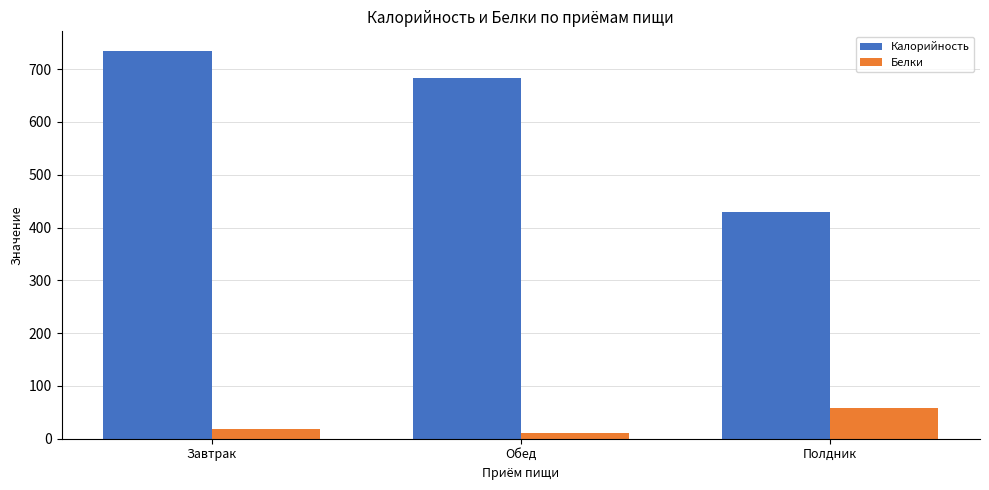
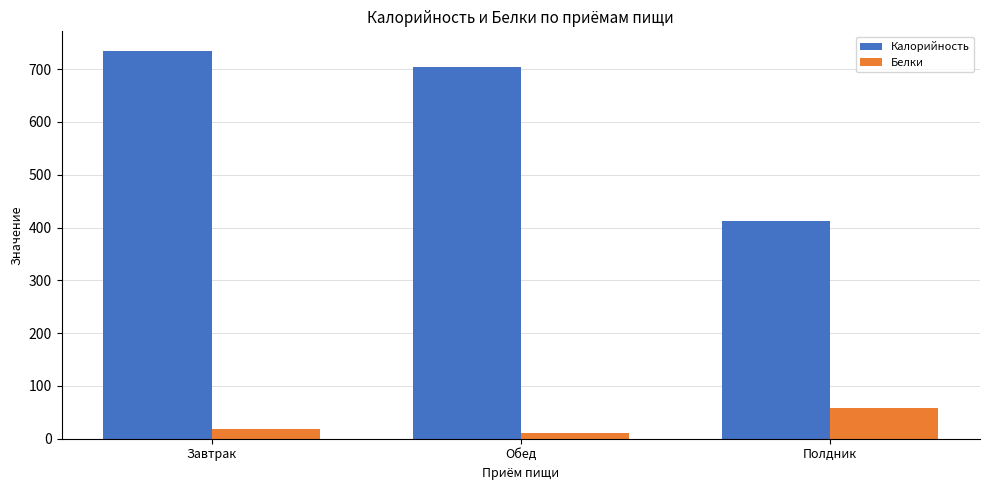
Калорийность, Обед: 680 -> 700
Калорийность, Полдник: 430 -> 410
